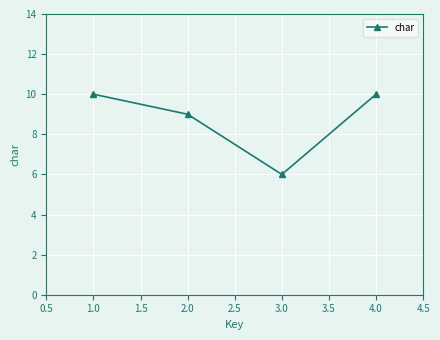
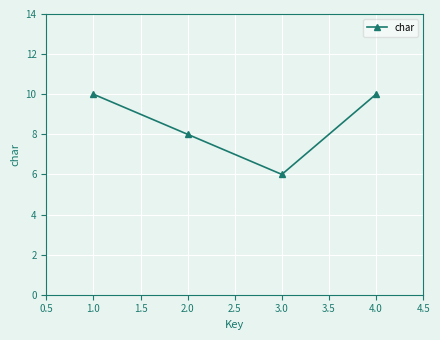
2.0: 9 -> 8
